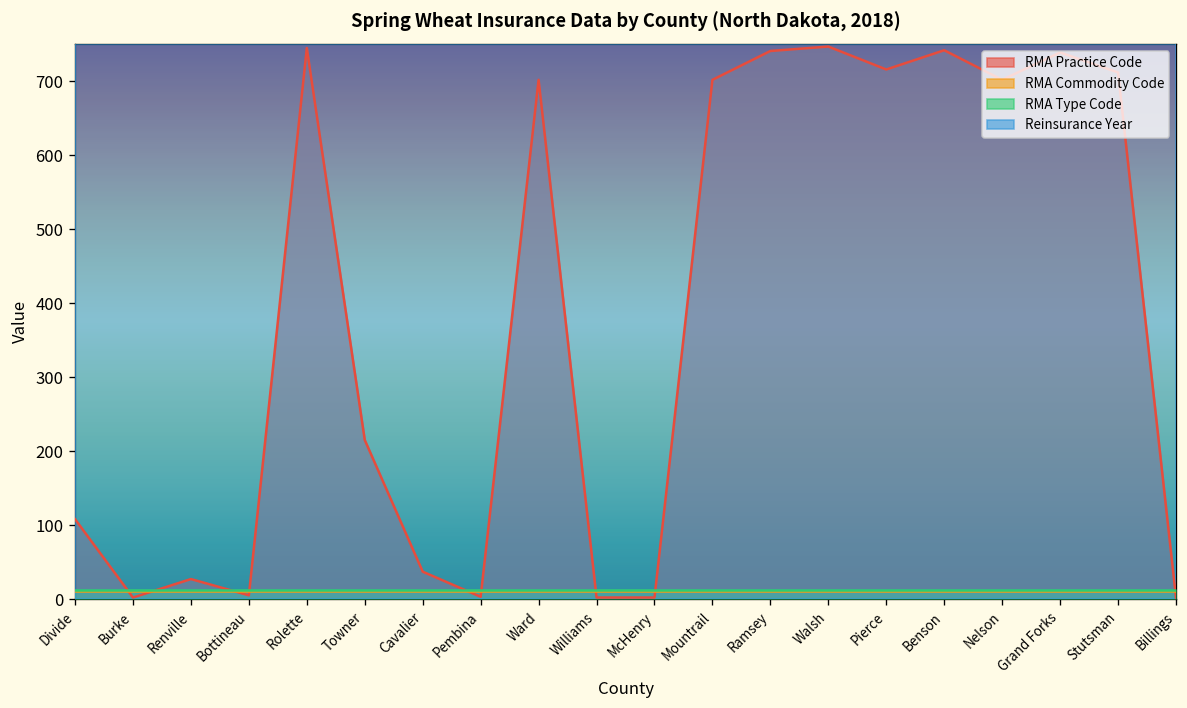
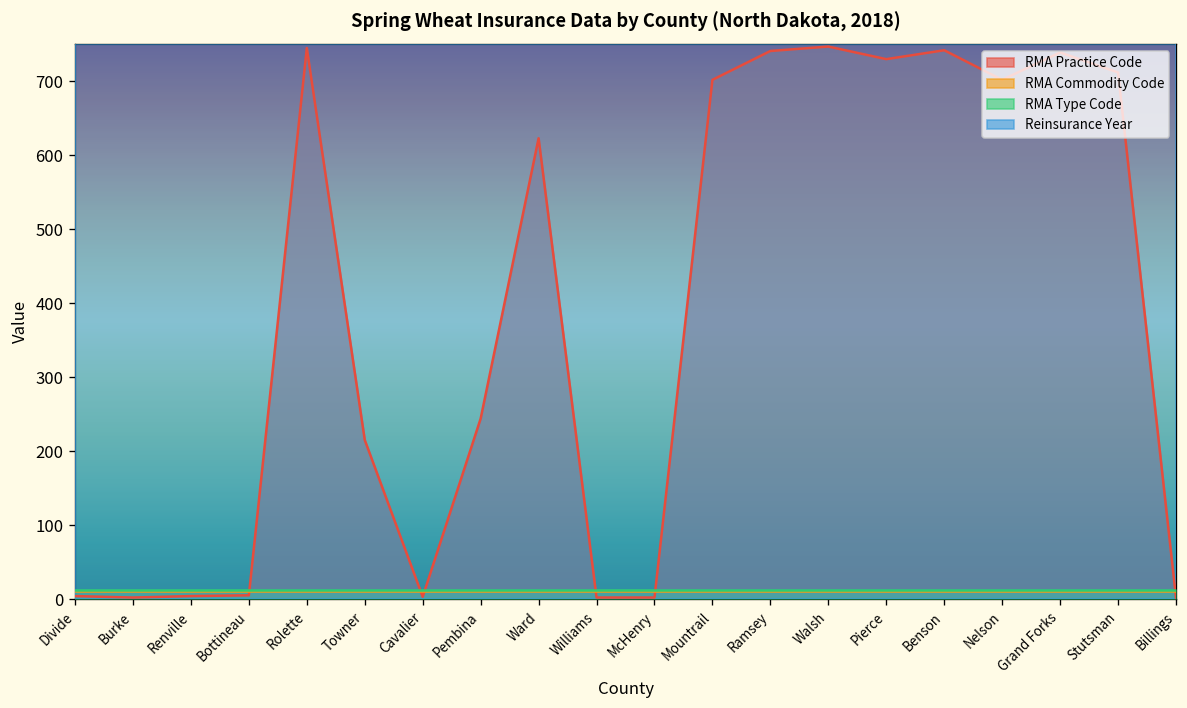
RMA Practice Code, Divide: 110 -> 0
RMA Practice Code, Renville: 30 -> 0
RMA Practice Code, Cavalier: 40 -> 0
RMA Practice Code, Pembina: 0 -> 240
RMA Practice Code, Ward: 700 -> 620
RMA Practice Code, Pierce: 720 -> 730
